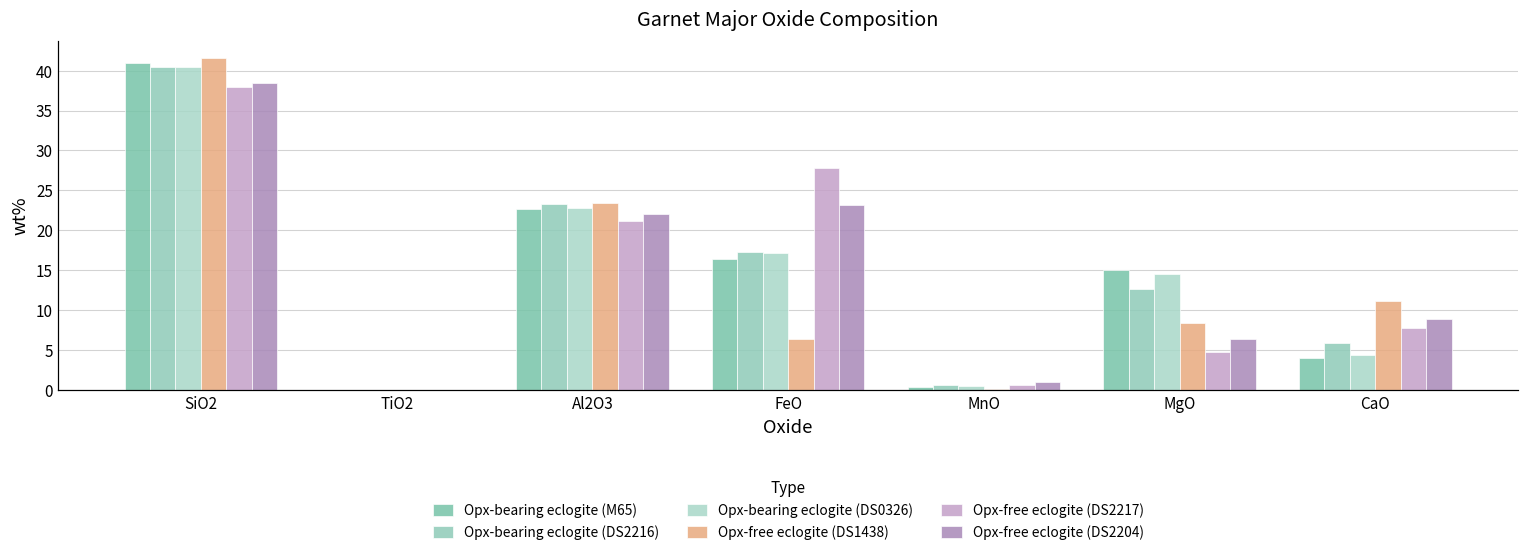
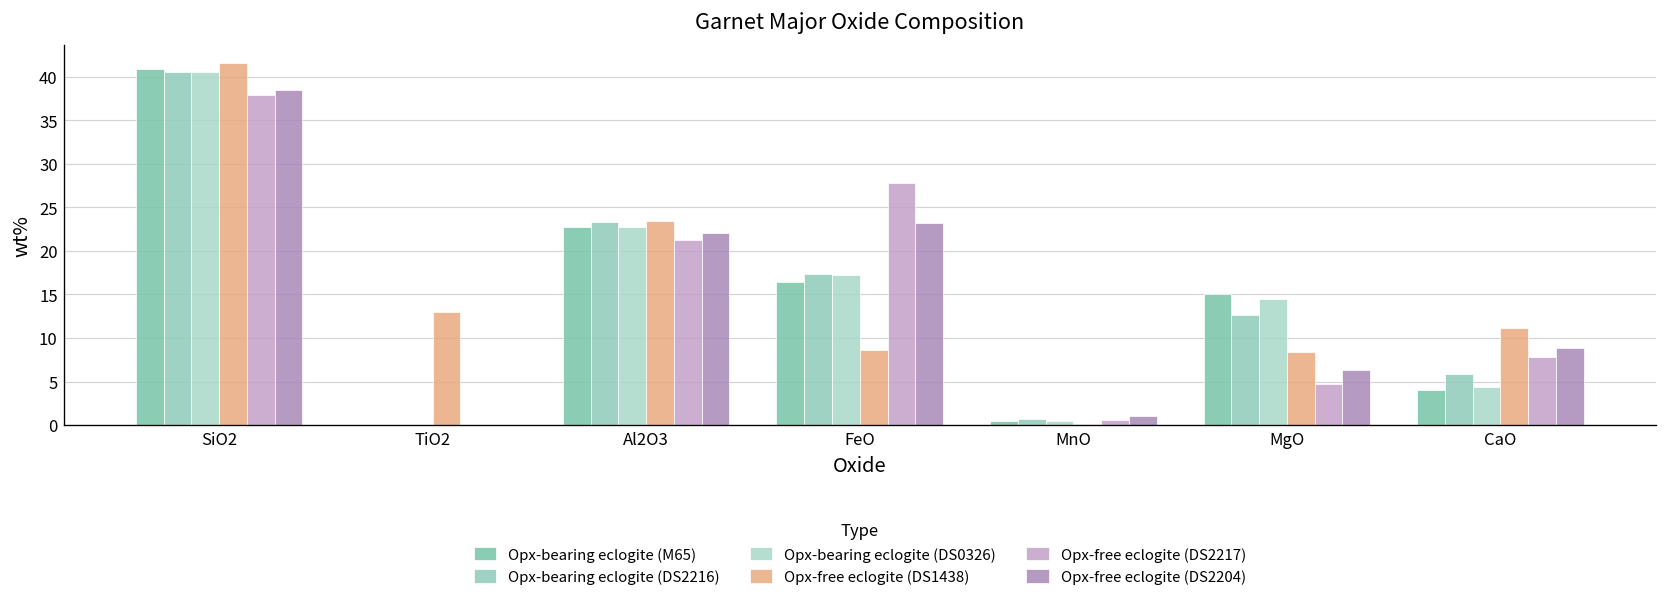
Opx-free eclogite (DS1438), TiO2: 0 -> 13
Opx-free eclogite (DS1438), FeO: 6 -> 9
